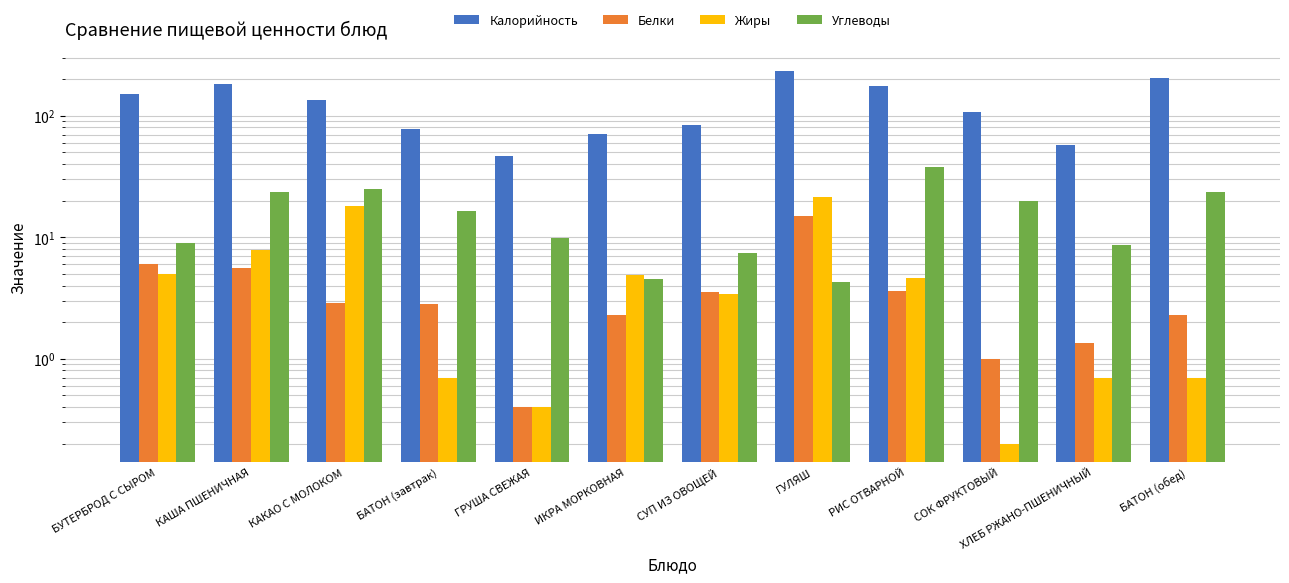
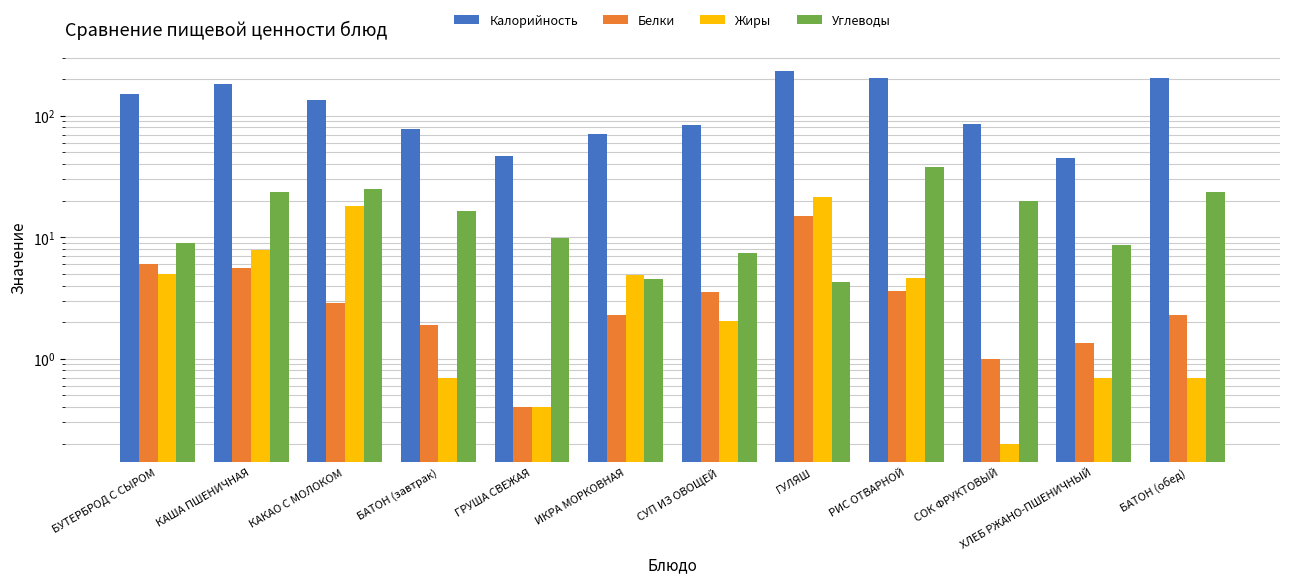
Белки, БАТОН (завтрак): 2.8 -> 1.9
Жиры, СУП ИЗ ОВОЩЕЙ: 3.4 -> 2.0
Калорийность, РИС ОТВАРНОЙ: 180 -> 210
Калорийность, СОК ФРУКТОВЫЙ: 110 -> 90
Калорийность, ХЛЕБ РЖАНО-ПШЕНИЧНЫЙ: 60 -> 45
